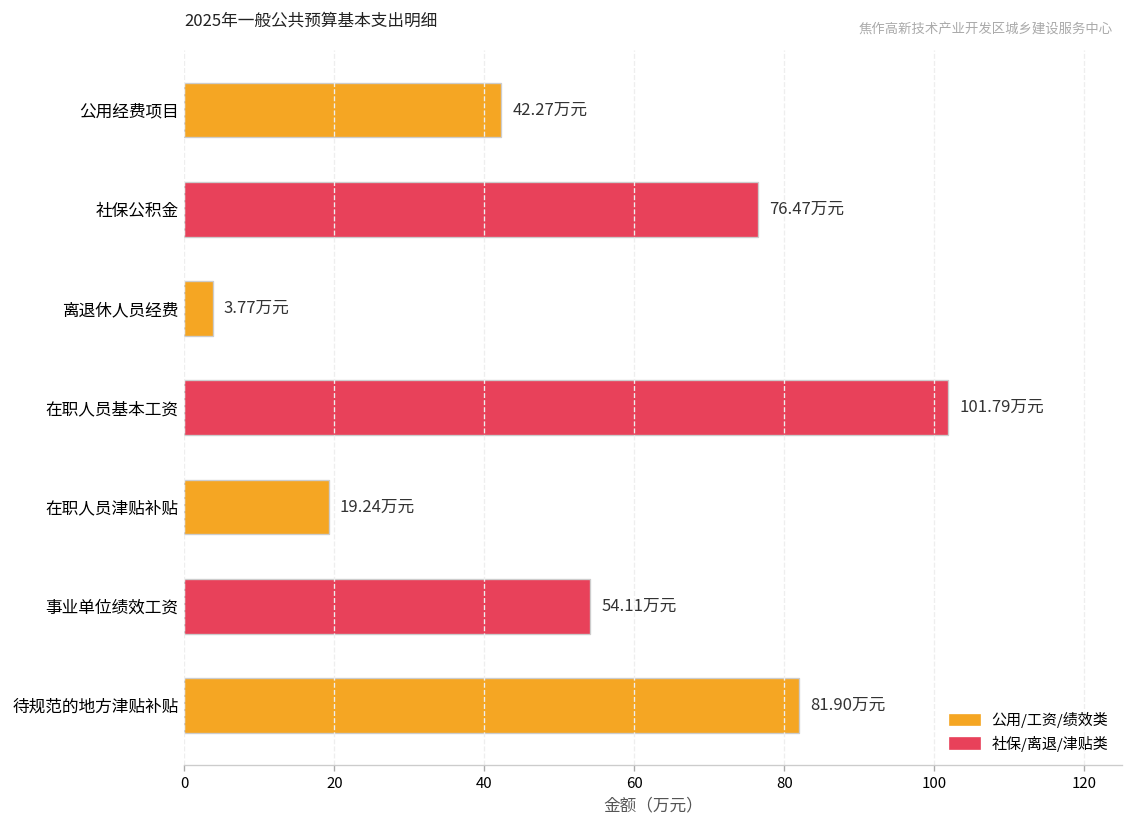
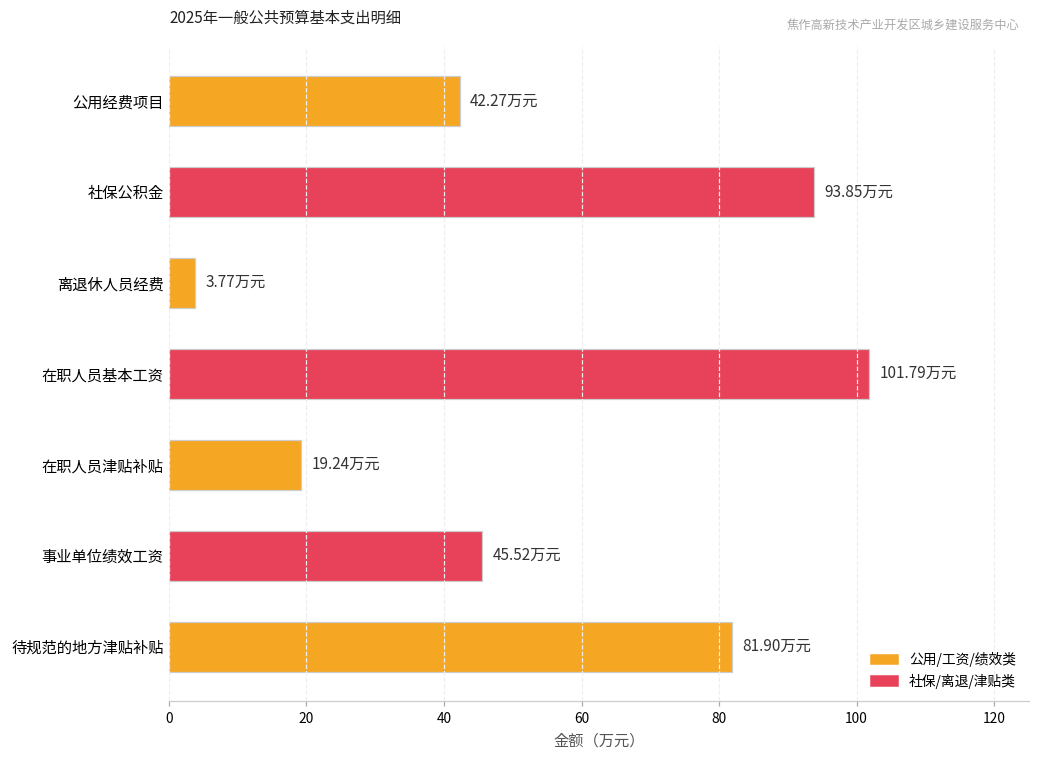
社保公积金: 76.47 -> 93.85
事业单位绩效工资: 54.11 -> 45.52
